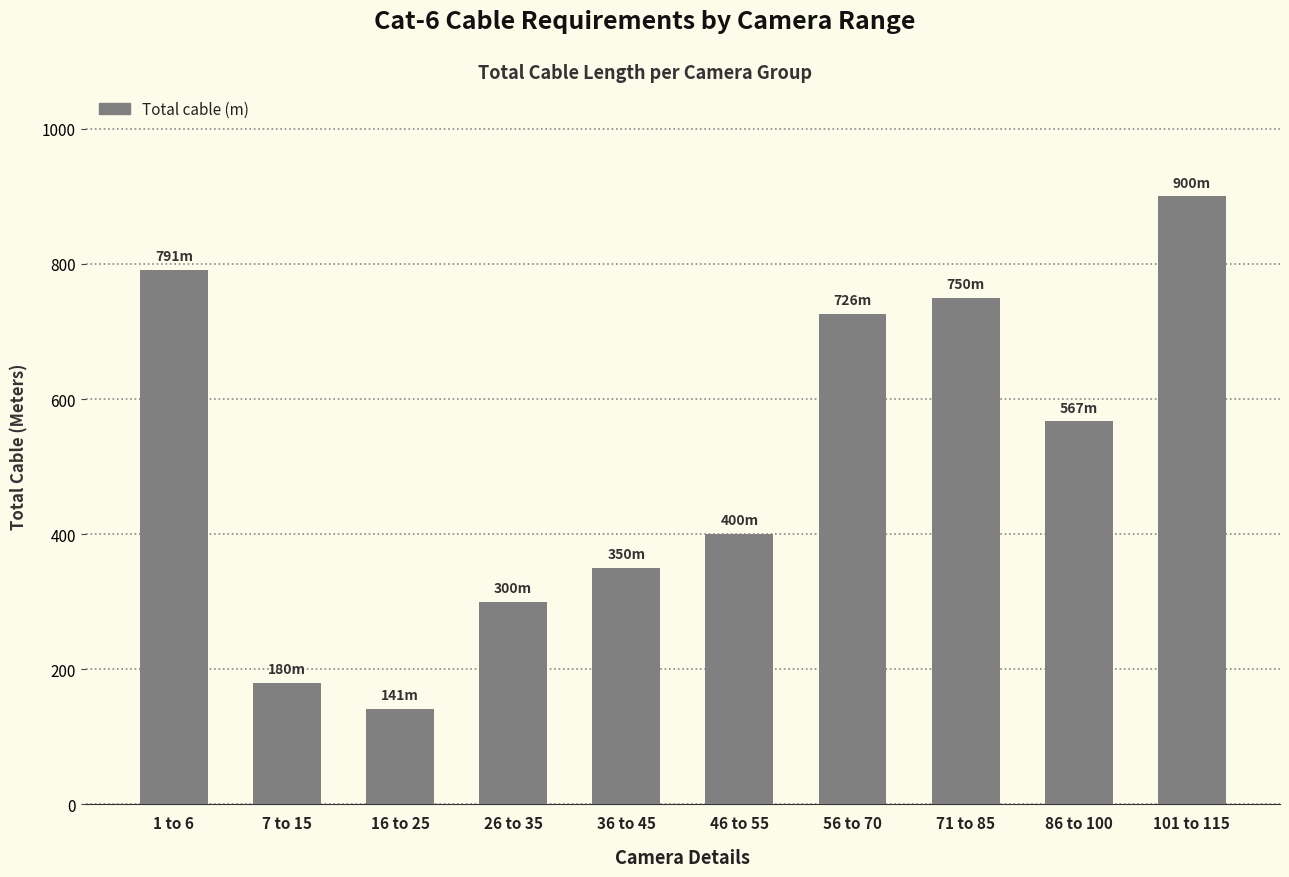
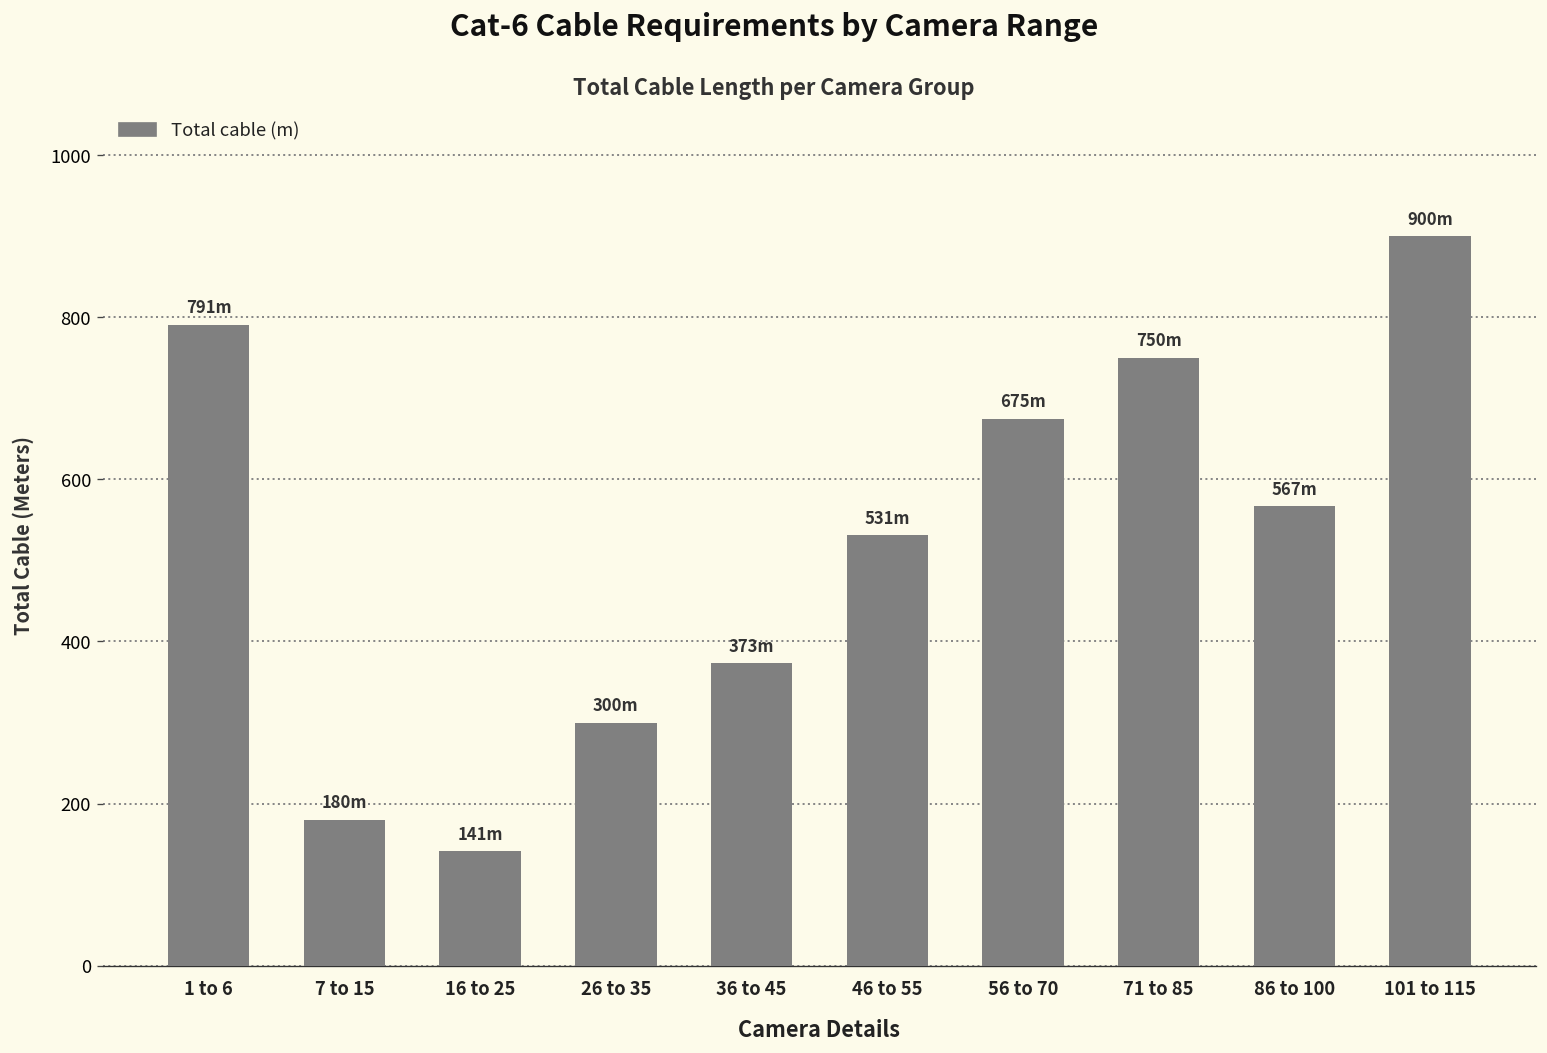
36 to 45: 350m -> 373m
46 to 55: 400m -> 531m
56 to 70: 726m -> 675m
